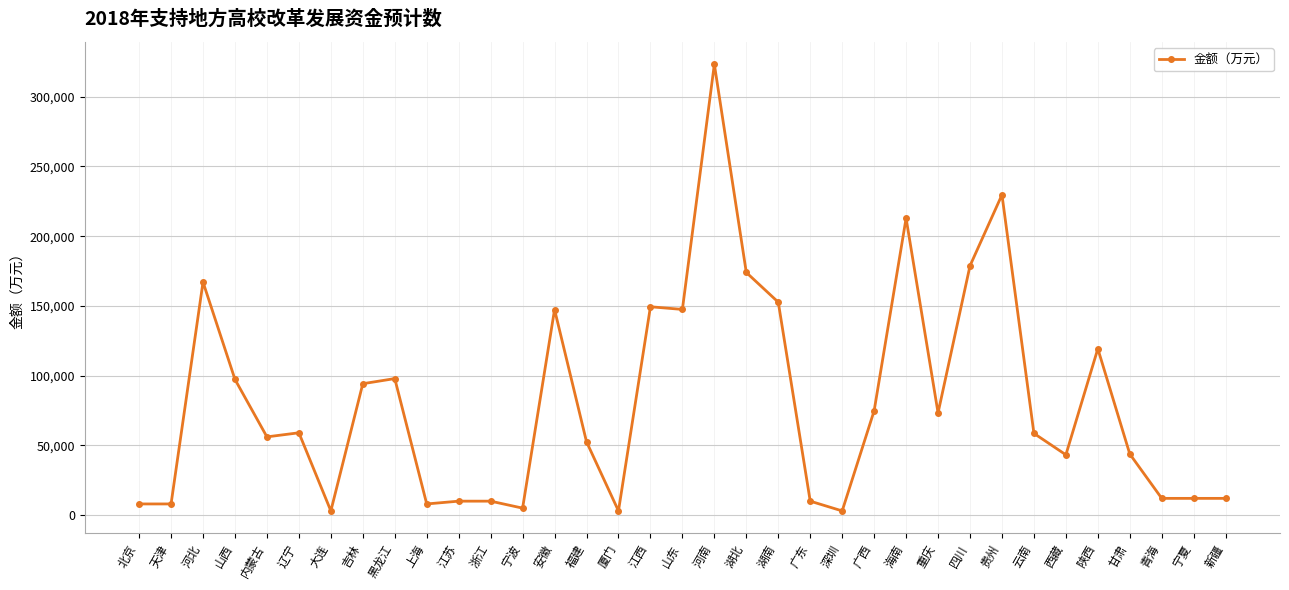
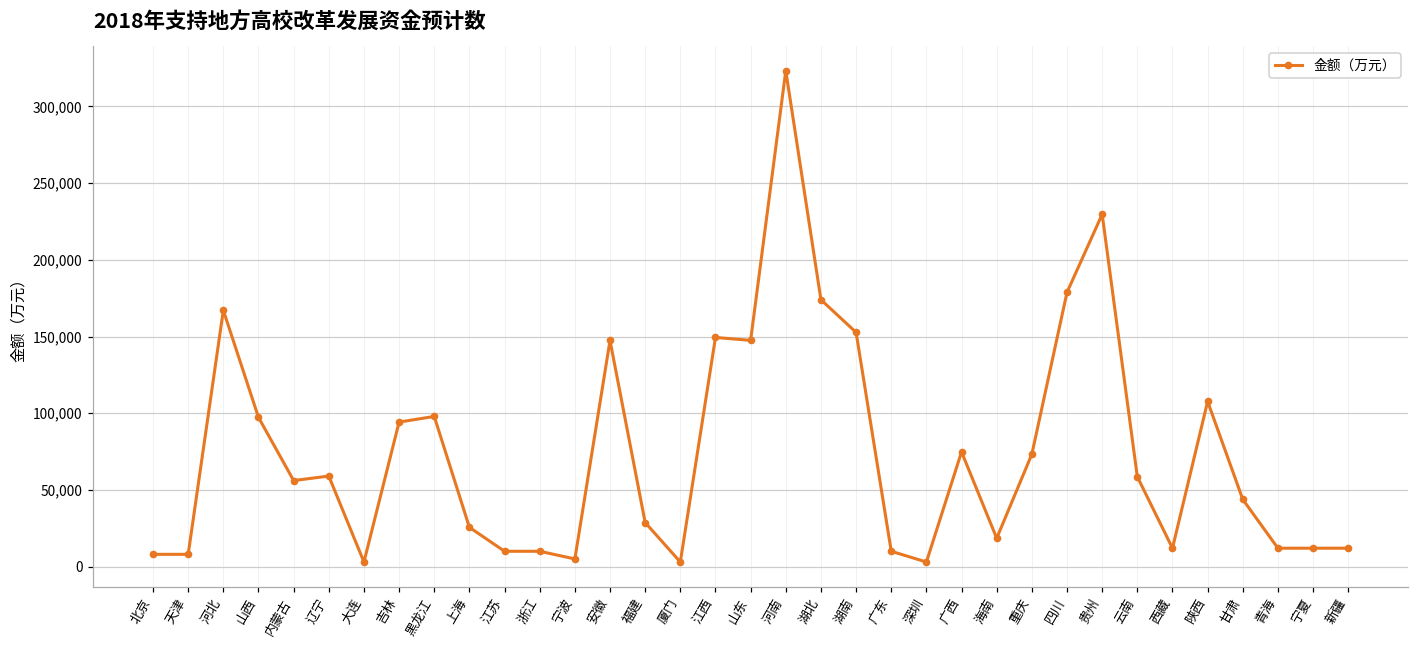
上海: 8,000 -> 26,000
福建: 53,000 -> 29,000
海南: 213,000 -> 19,000
西藏: 43,000 -> 12,000
陕西: 119,000 -> 108,000
